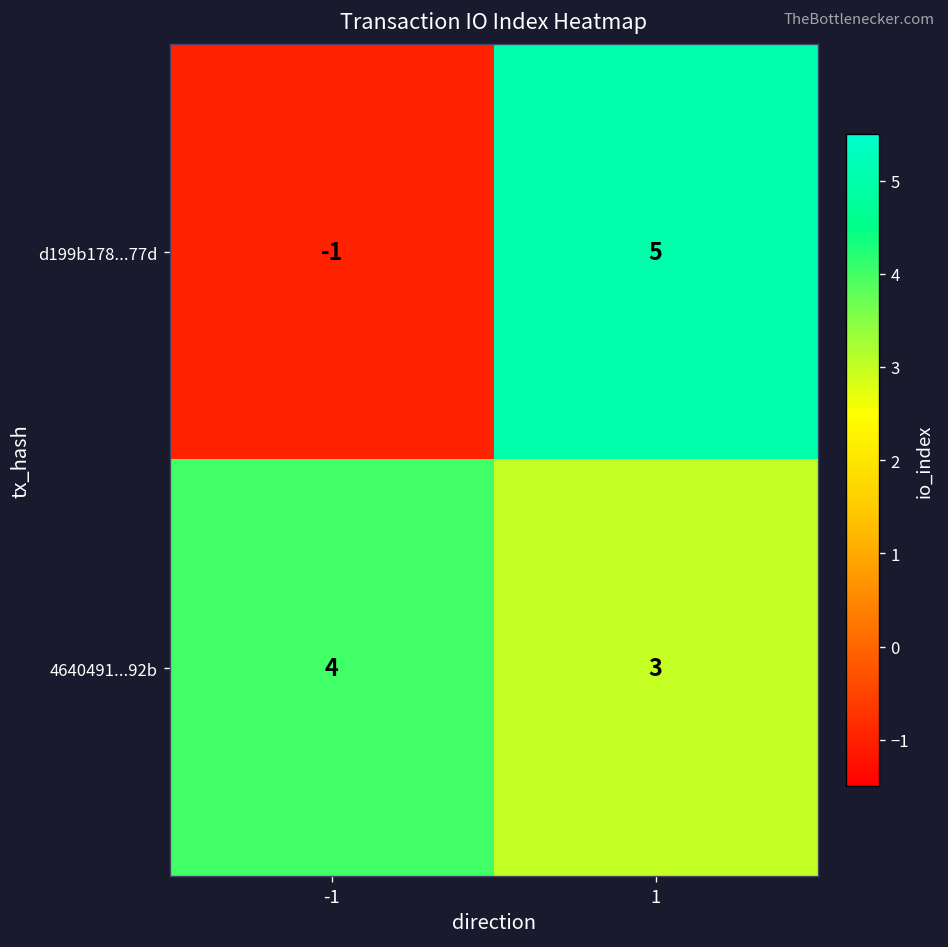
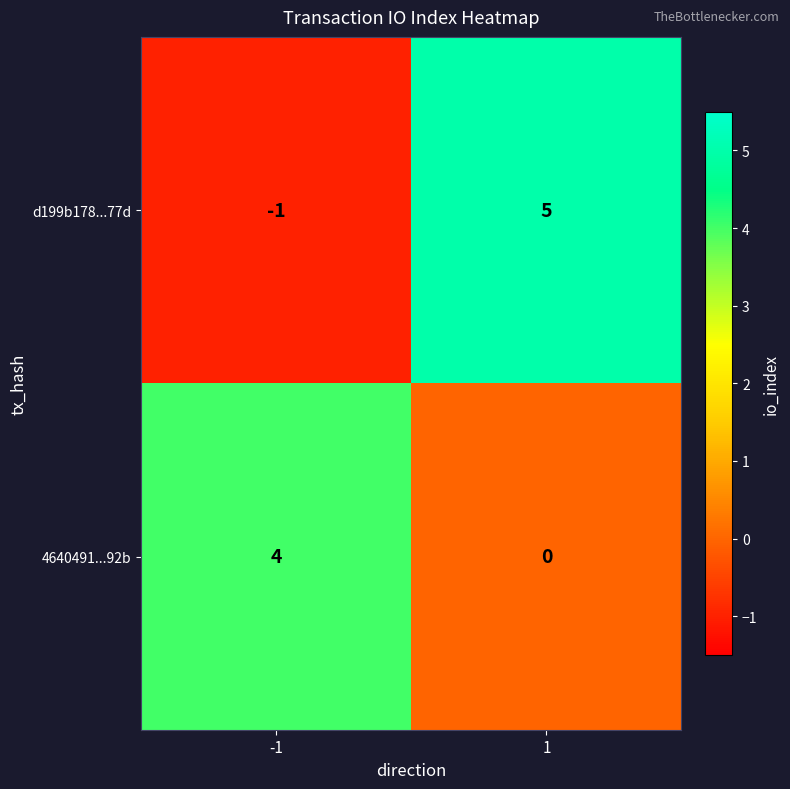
4640491...92b, 1: 3 -> 0
